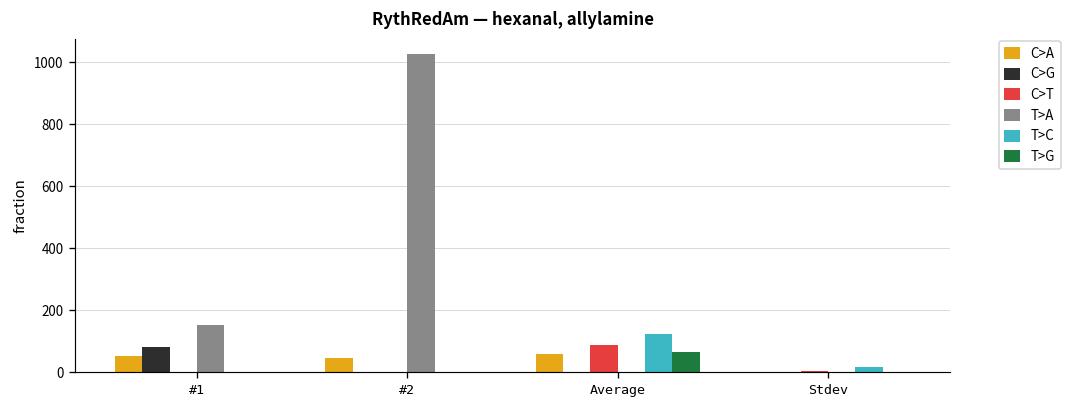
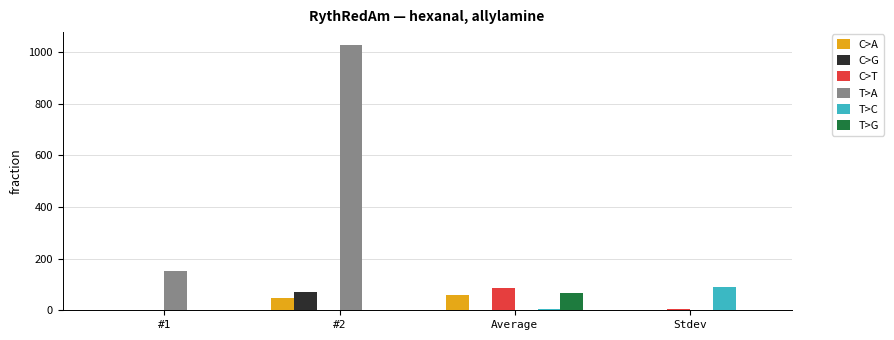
C>A, #1: 50 -> 0
C>G, #1: 80 -> 0
C>G, #2: 0 -> 70
T>C, Average: 120 -> 0
T>C, Stdev: 20 -> 90
